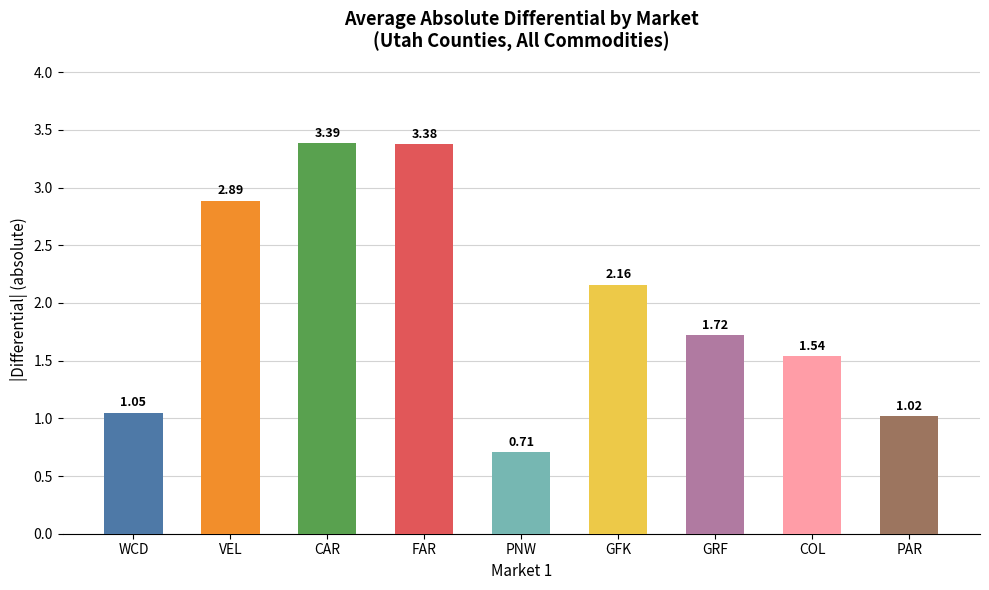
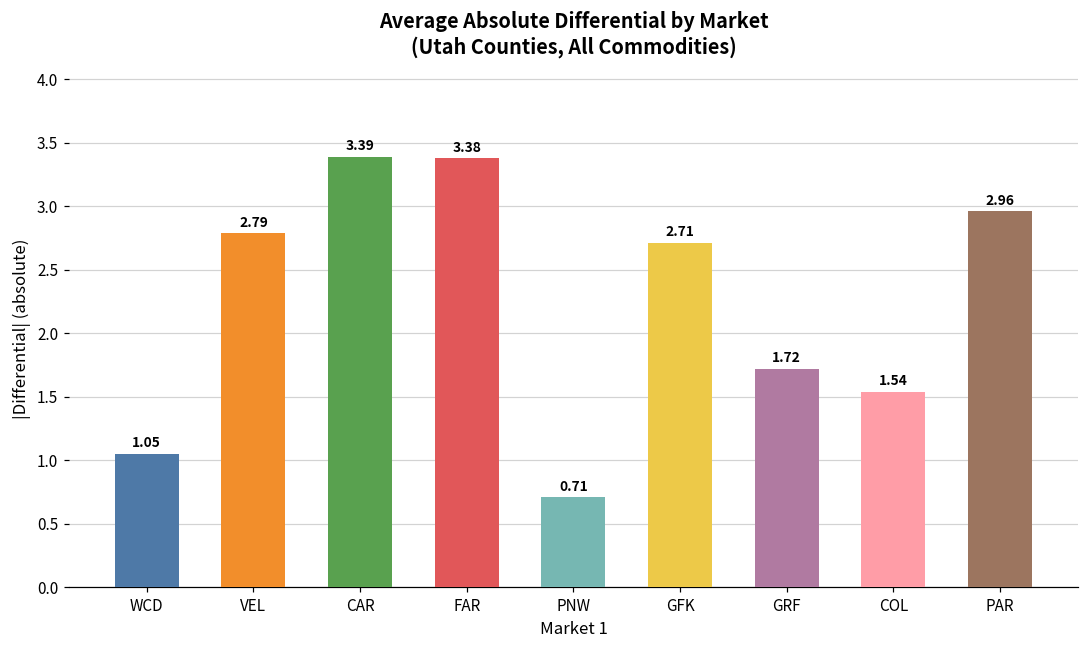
VEL: 2.89 -> 2.79
GFK: 2.16 -> 2.71
PAR: 1.02 -> 2.96
